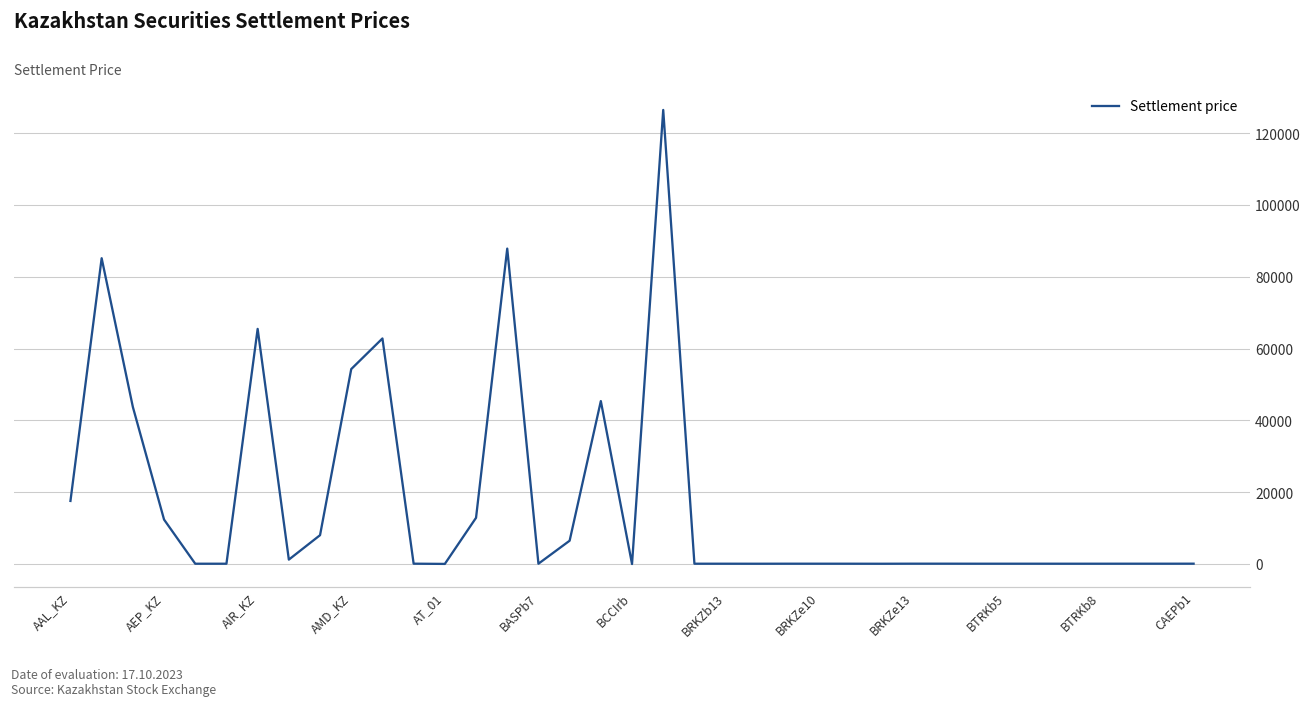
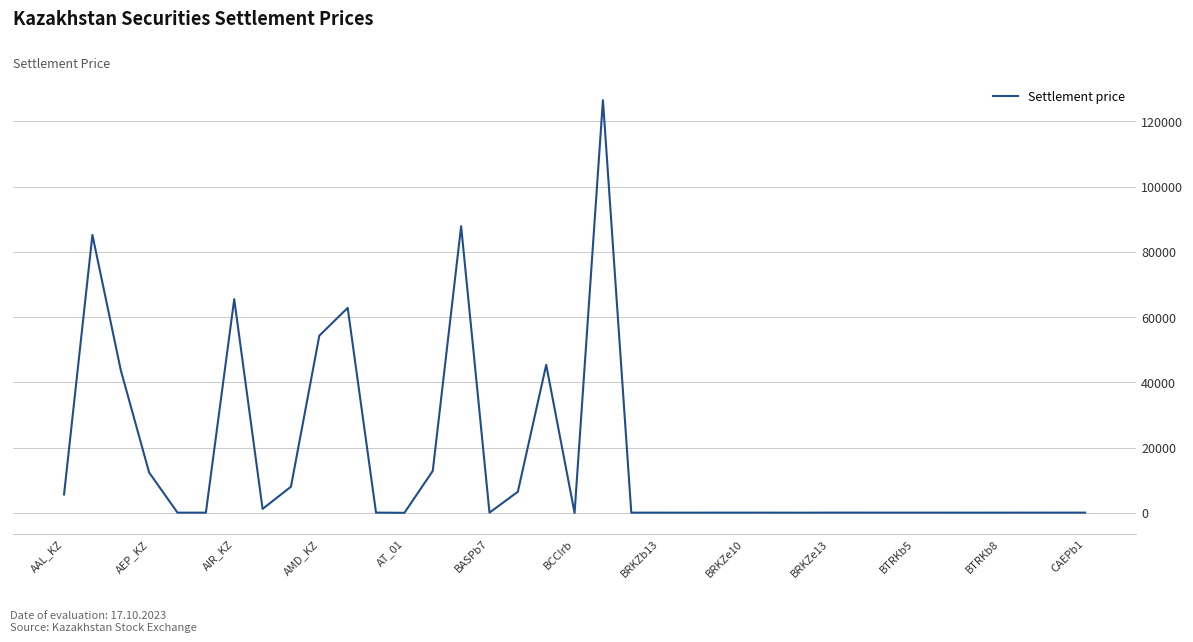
AAL_KZ: 18000 -> 6000
